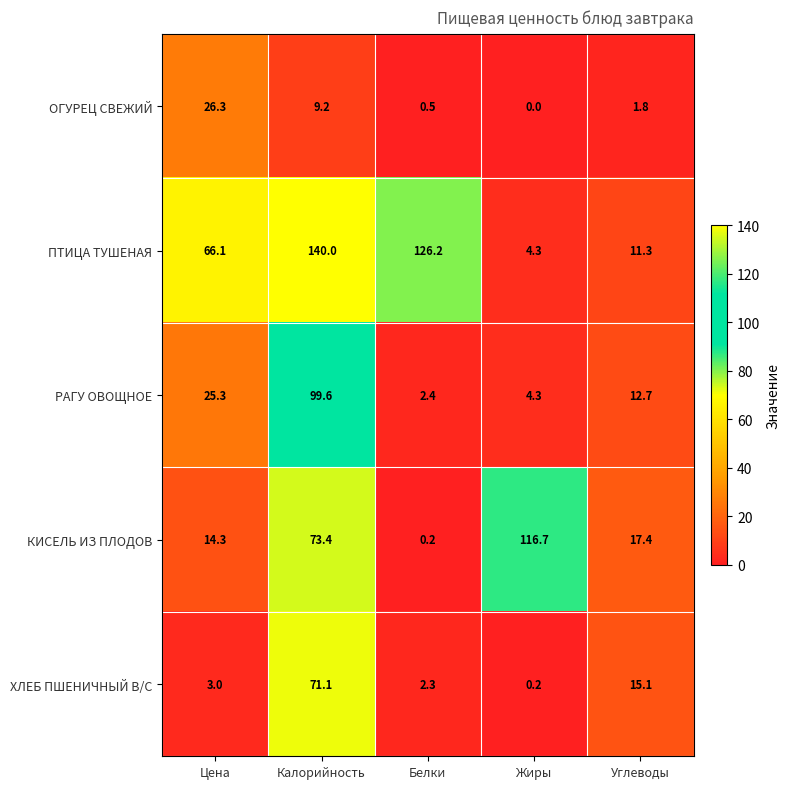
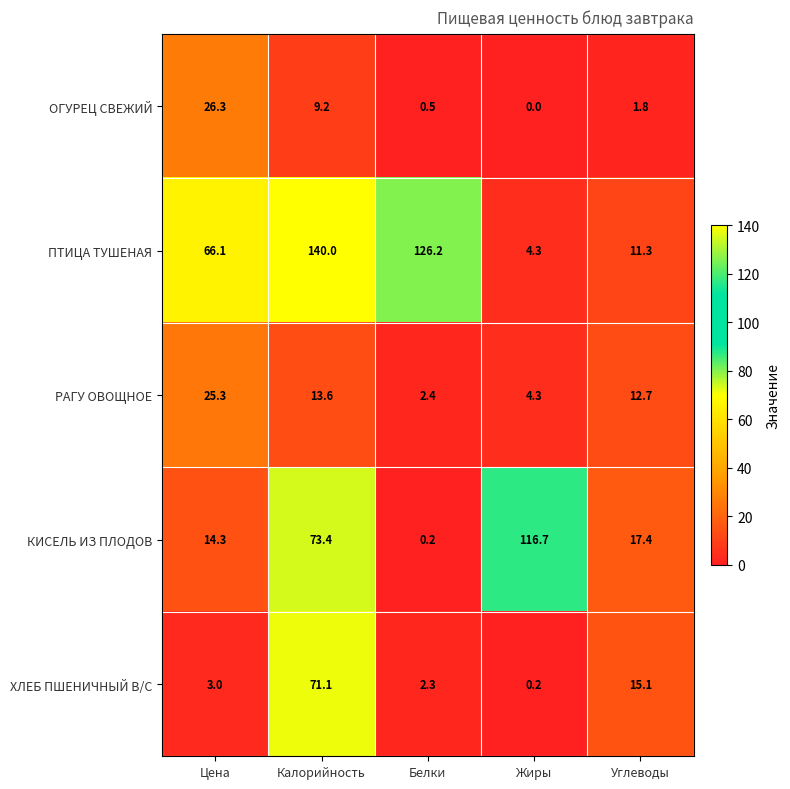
РАГУ ОВОЩНОЕ, Калорийность: 99.6 -> 13.6
